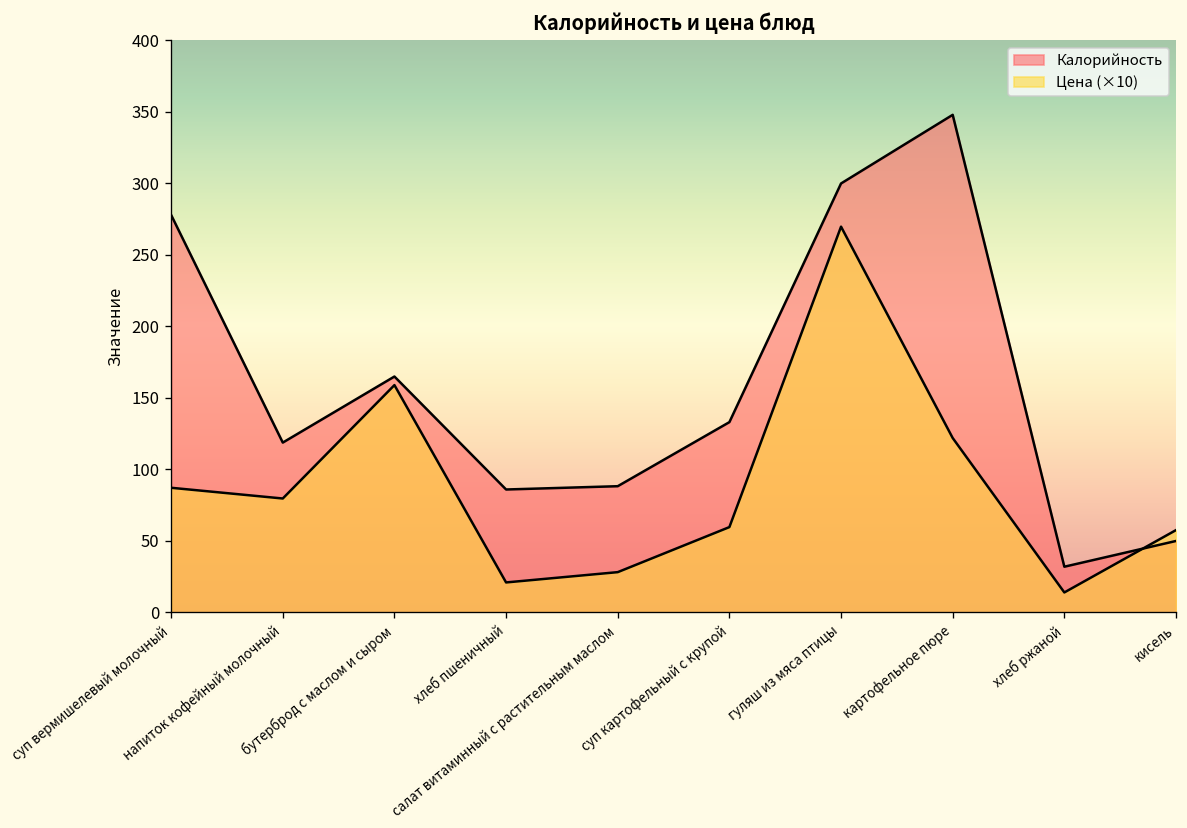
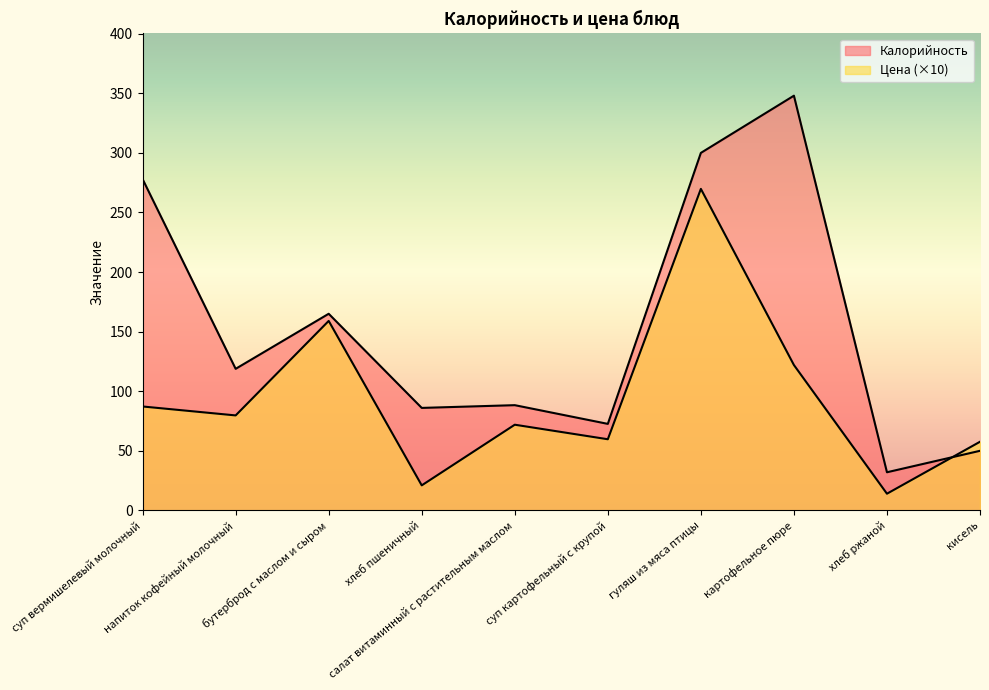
Цена (×10), салат витаминный с растительным маслом: 28 -> 72
Калорийность, суп картофельный с крупой: 133 -> 73
